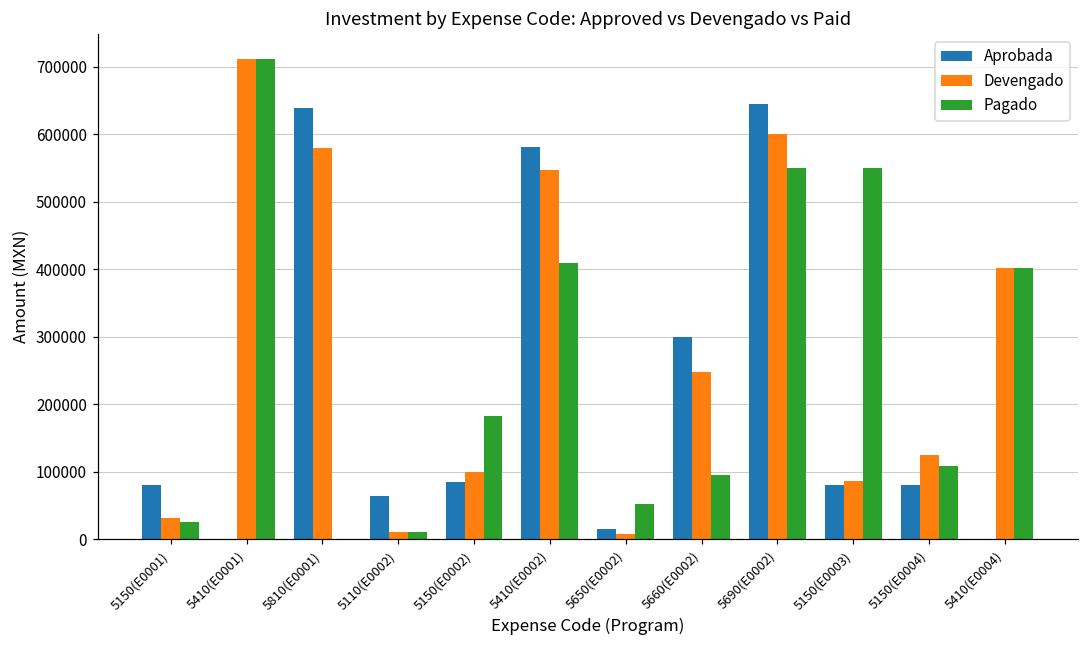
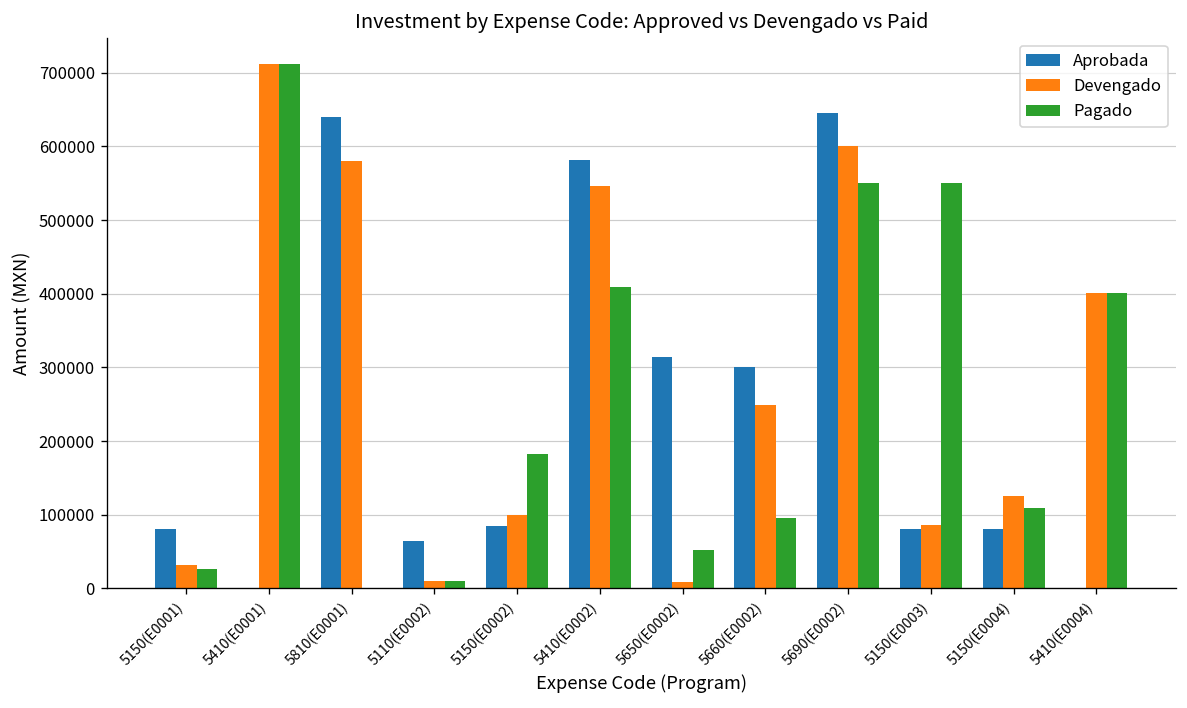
Aprobada, 5650(E0002): 20000 -> 310000
